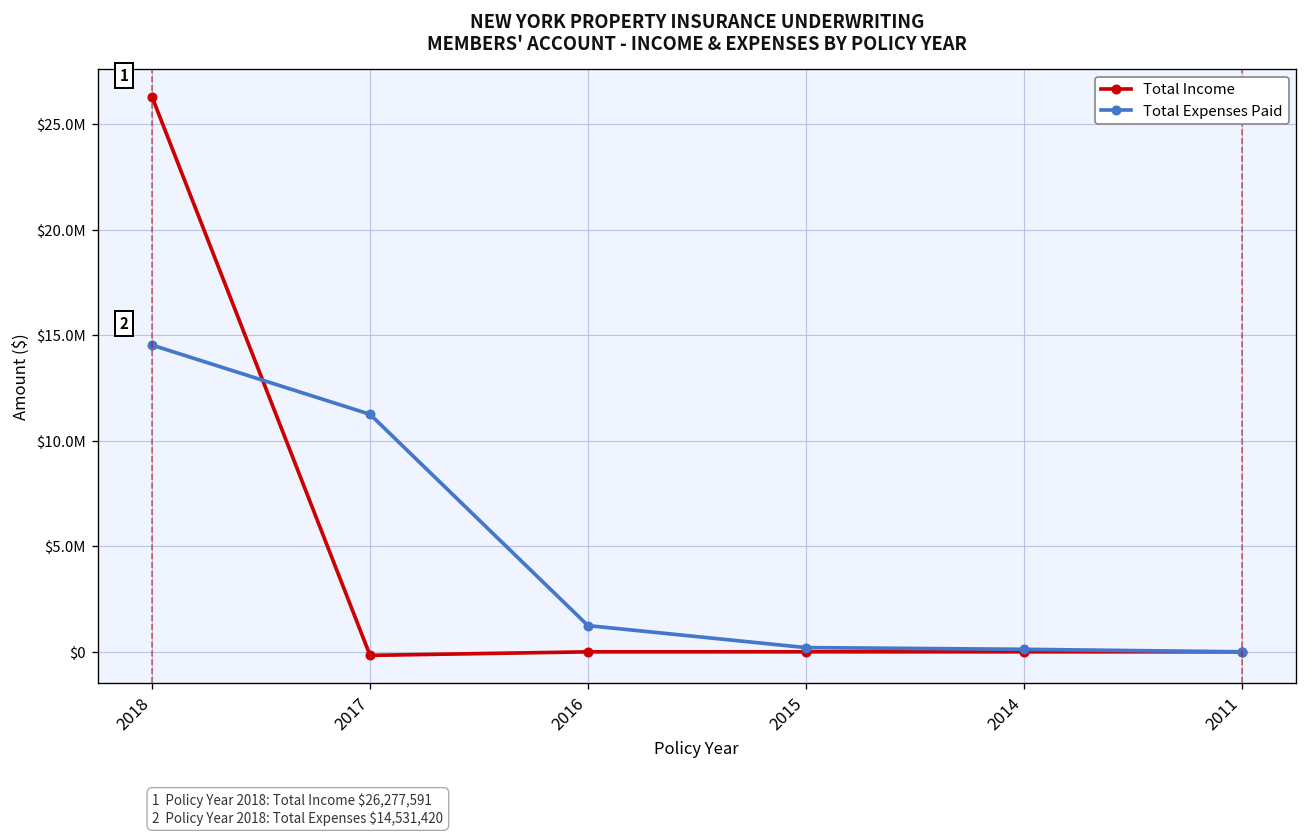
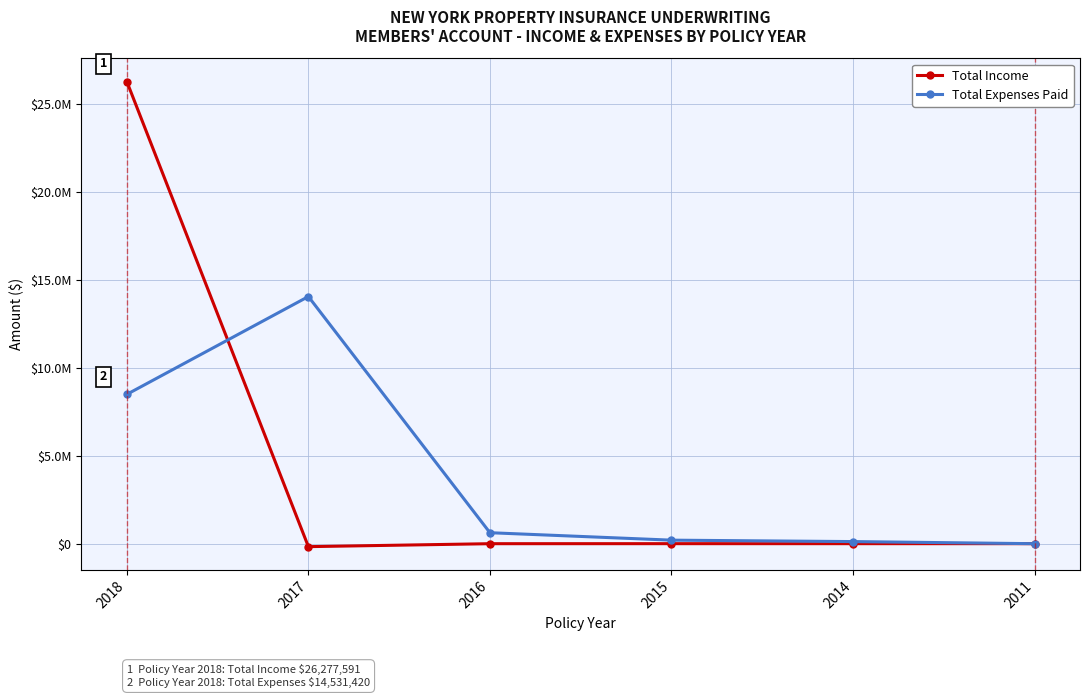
Total Expenses Paid, 2018: $14500000 -> $8500000
Total Expenses Paid, 2017: $11300000 -> $14100000
Total Expenses Paid, 2016: $1200000 -> $600000
